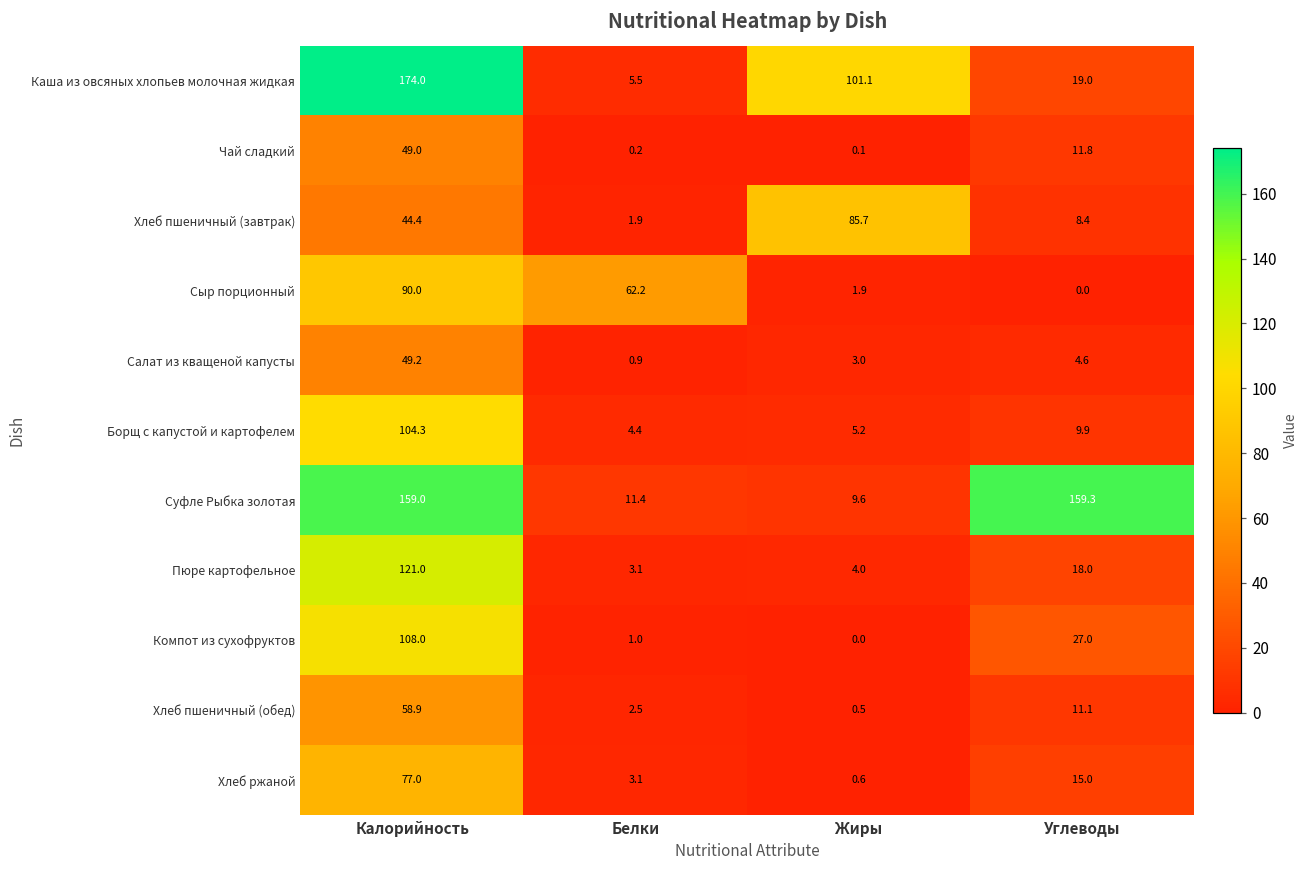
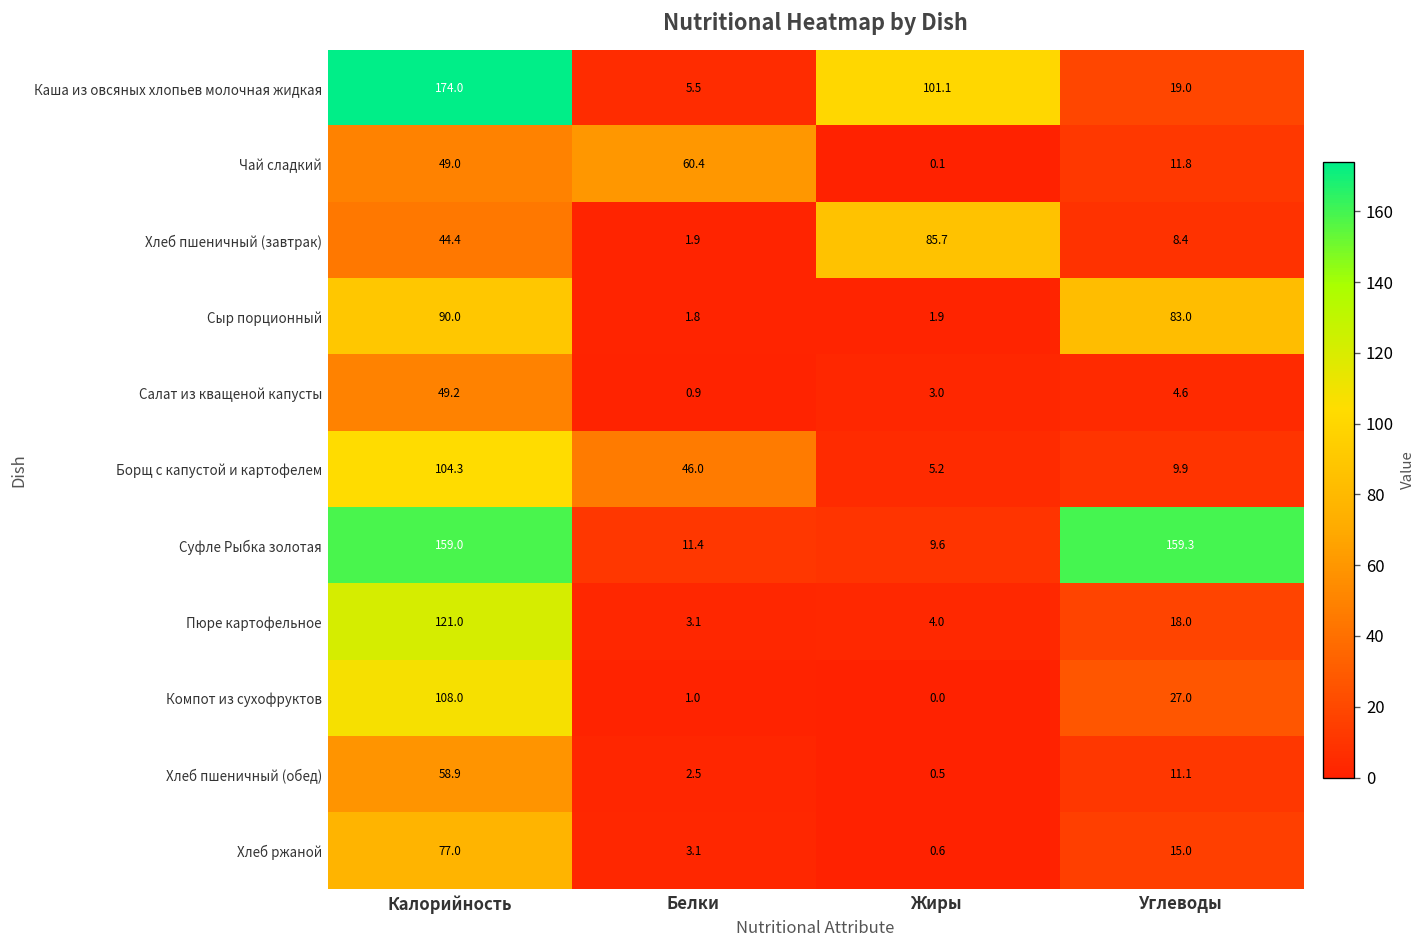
Чай сладкий, Белки: 0.2 -> 60.4
Сыр порционный, Белки: 62.2 -> 1.8
Сыр порционный, Углеводы: 0.0 -> 83.0
Борщ с капустой и картофелем, Белки: 4.4 -> 46.0
